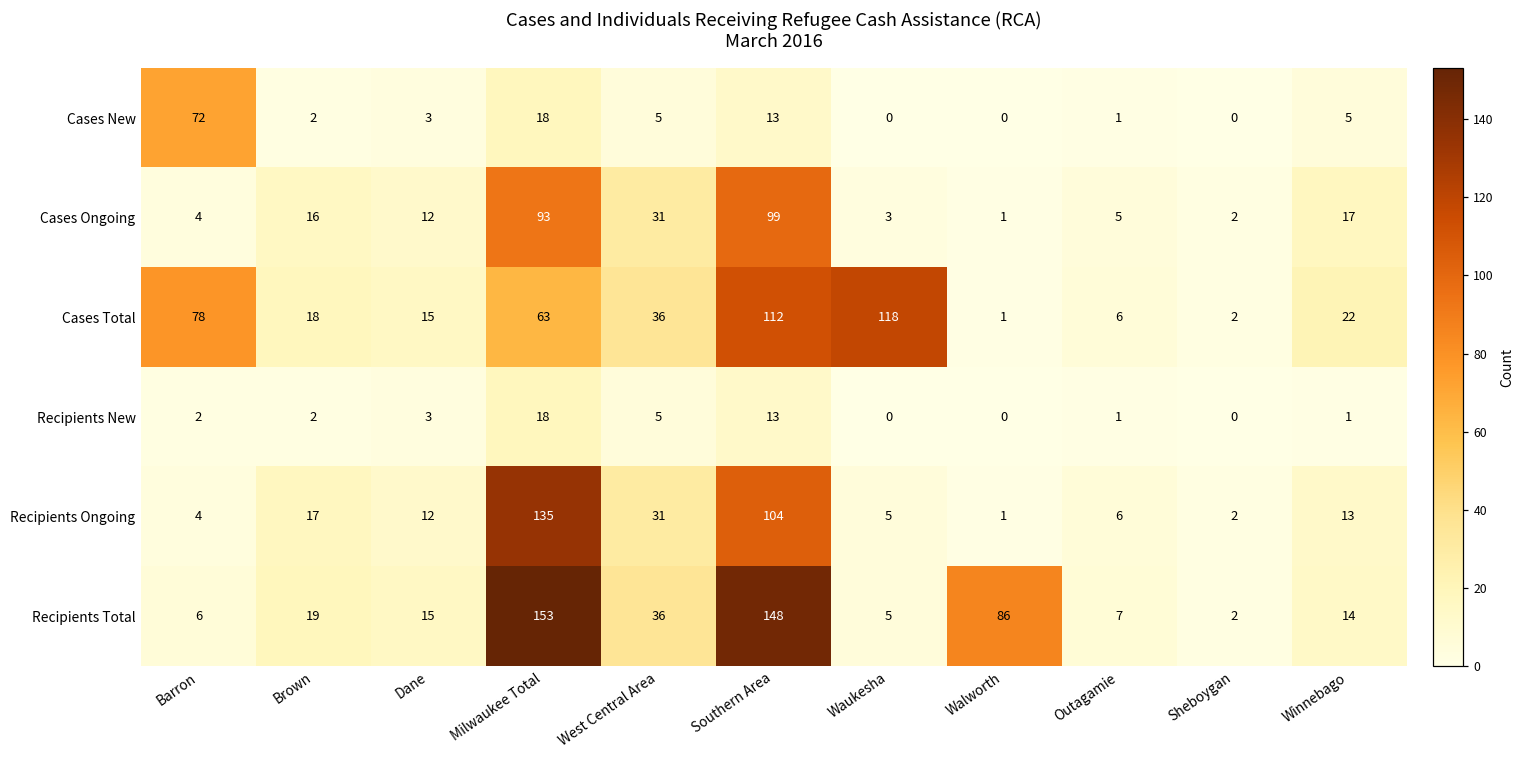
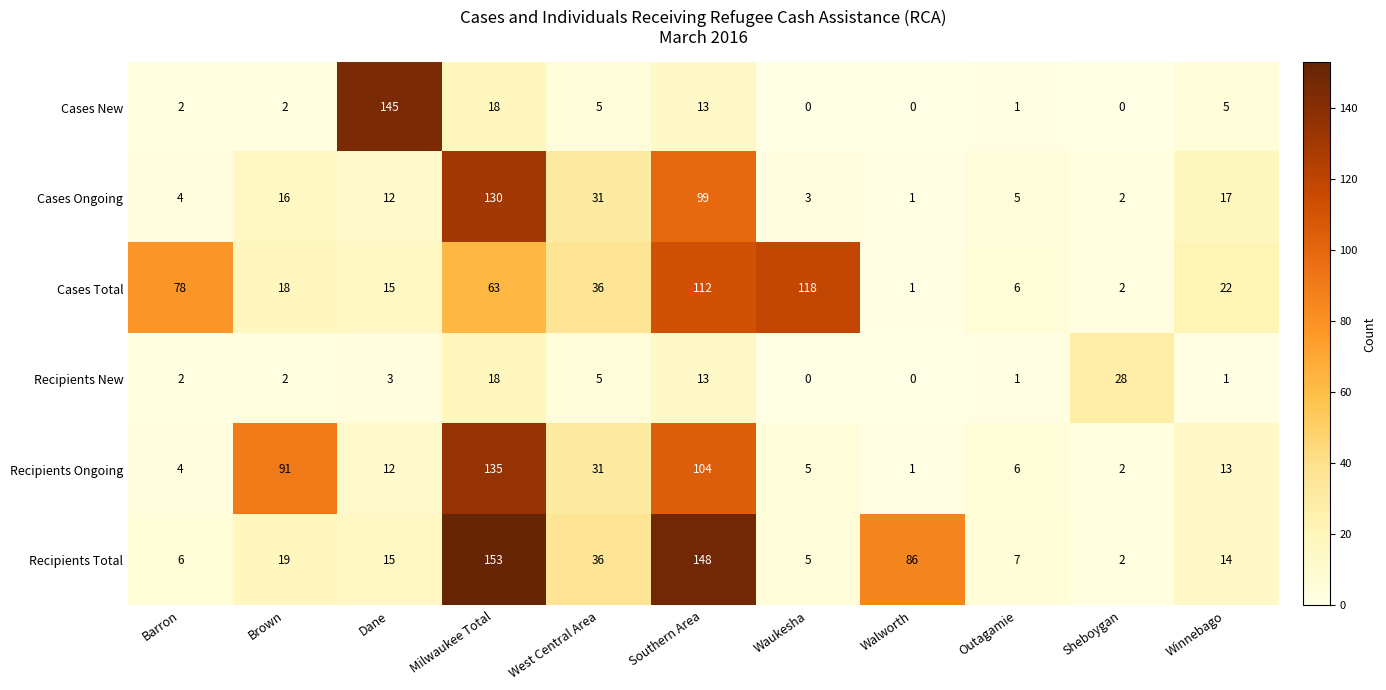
Cases New, Barron: 72 -> 2
Cases New, Dane: 3 -> 145
Cases Ongoing, Milwaukee Total: 93 -> 130
Recipients New, Sheboygan: 0 -> 28
Recipients Ongoing, Brown: 17 -> 91
